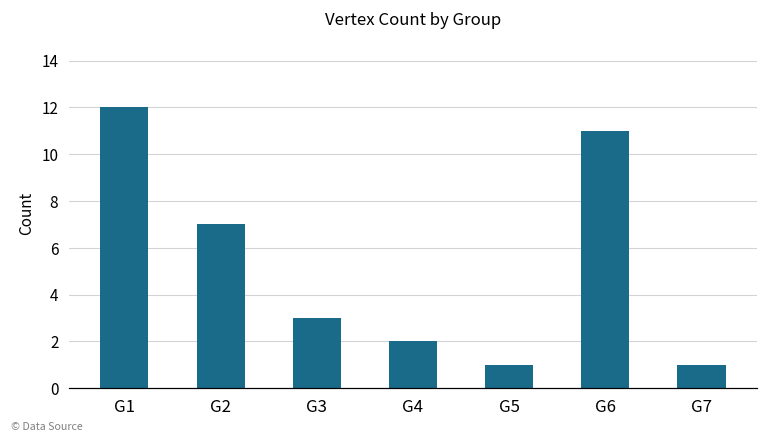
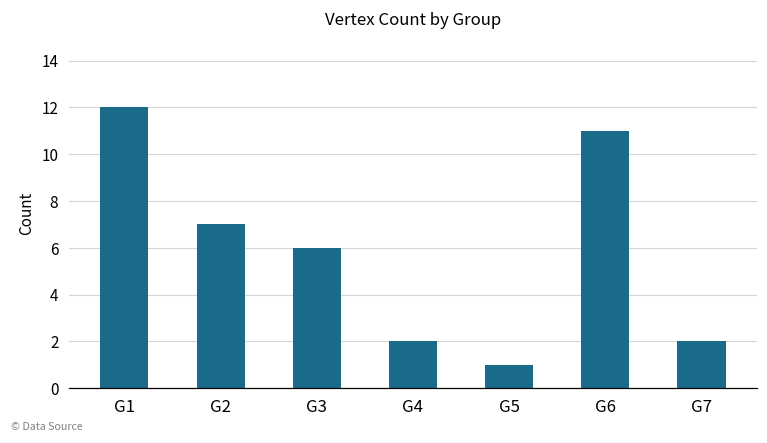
G3: 3 -> 6
G7: 1 -> 2
